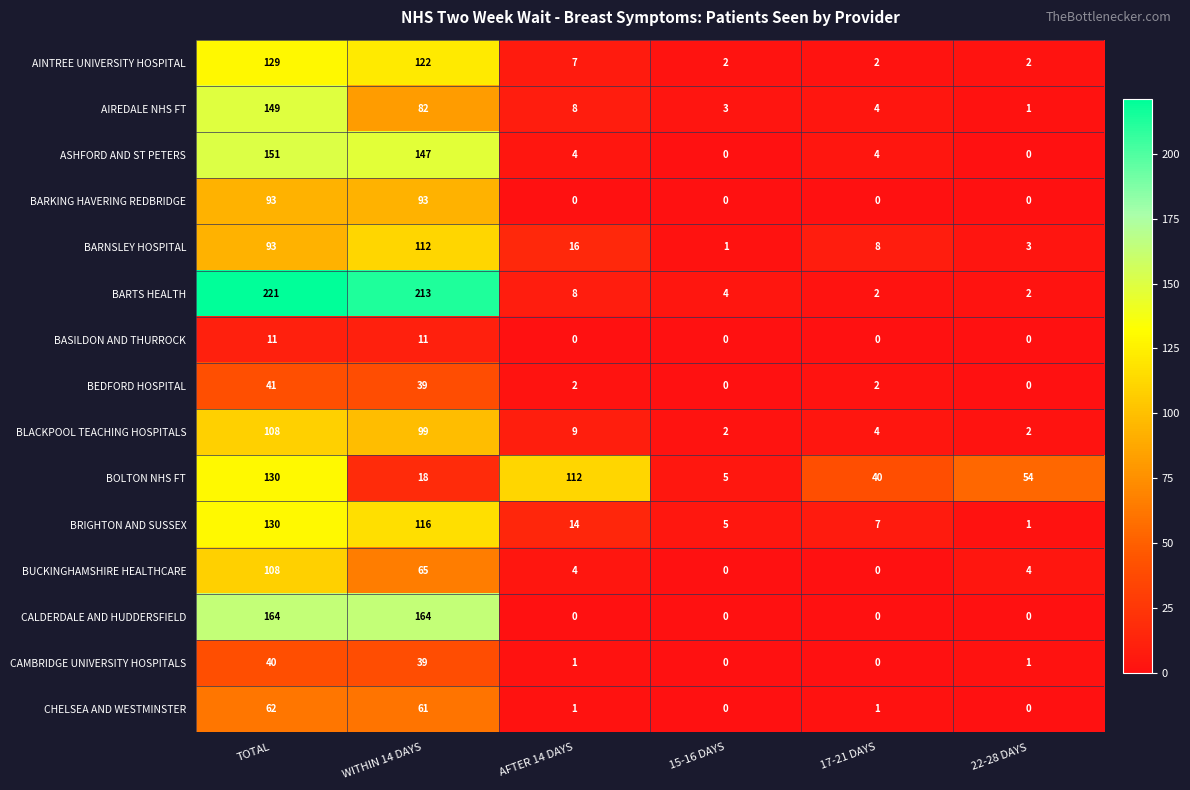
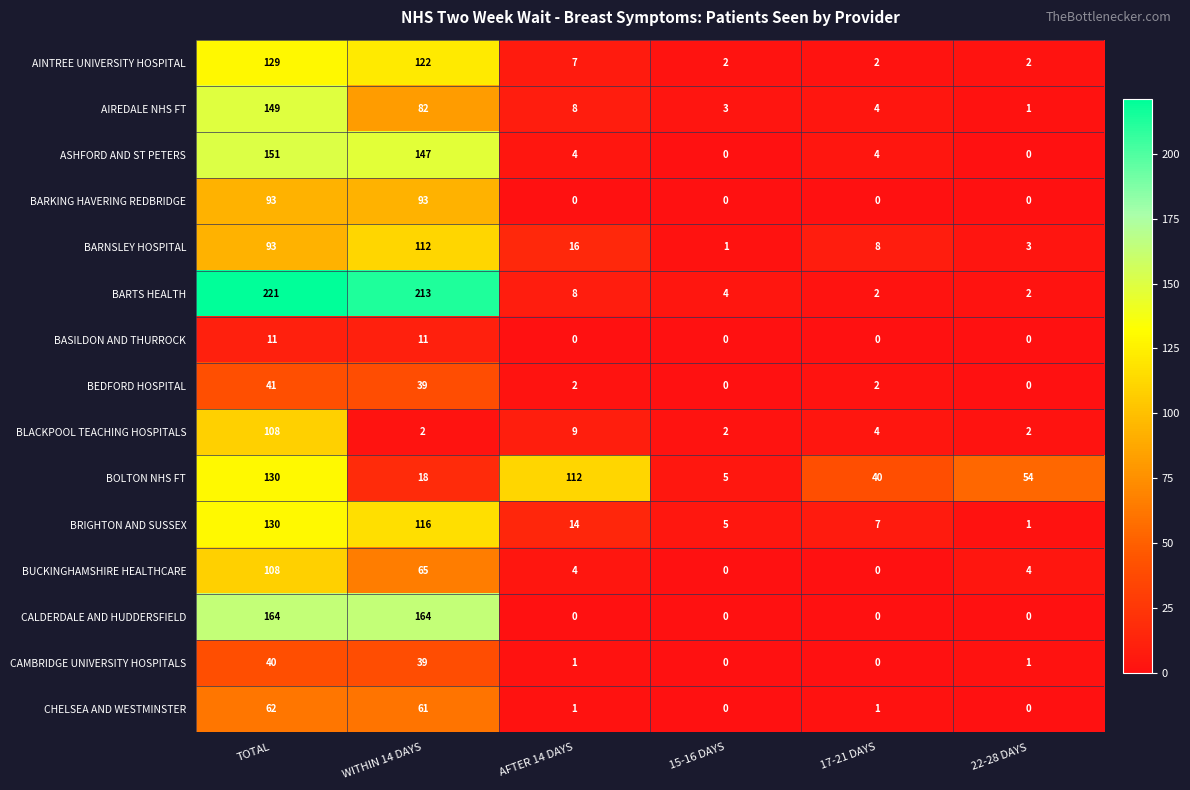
BLACKPOOL TEACHING HOSPITALS, WITHIN 14 DAYS: 99 -> 2
